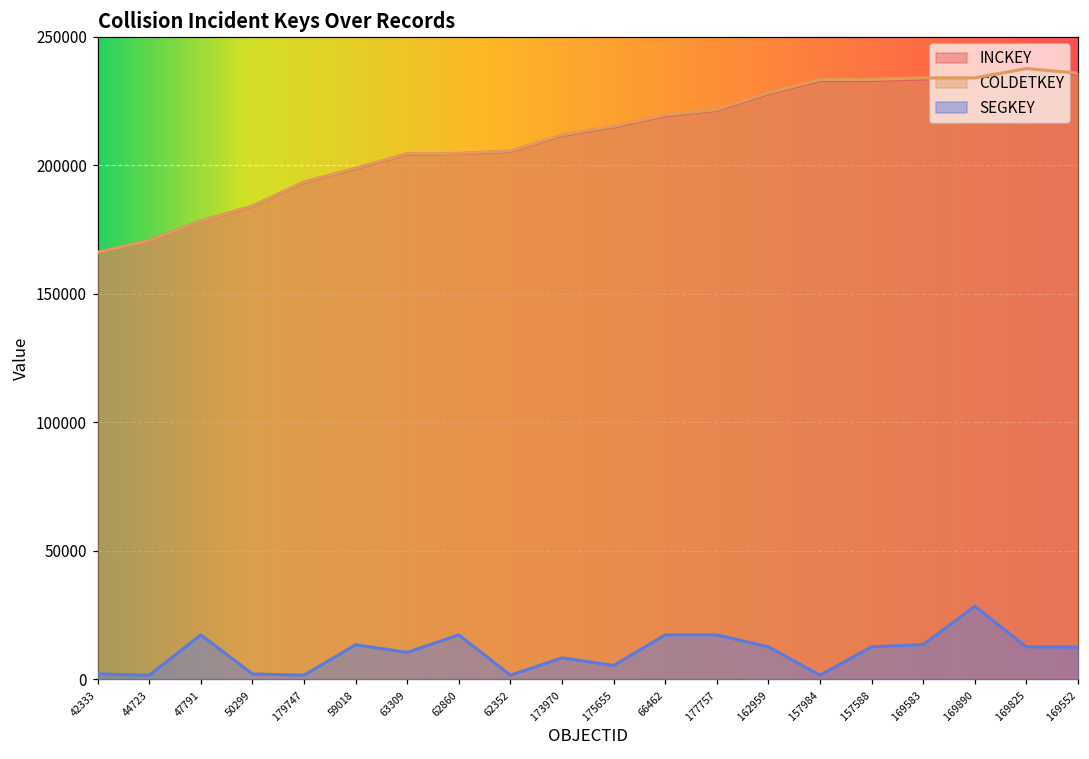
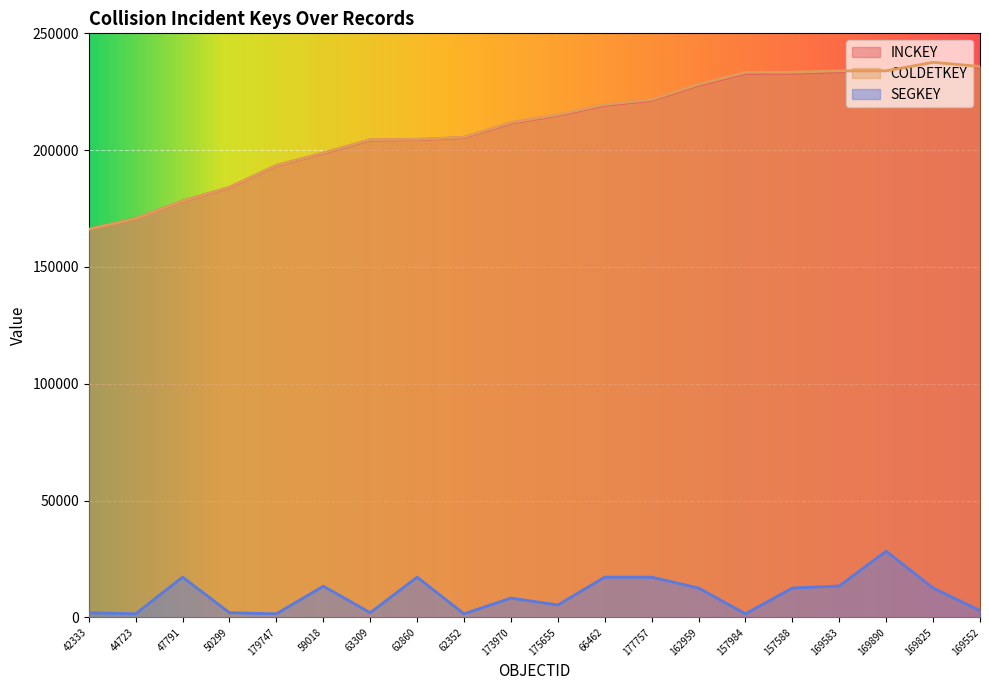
SEGKEY, 63309: 10000 -> 2000
SEGKEY, 169552: 12000 -> 3000
